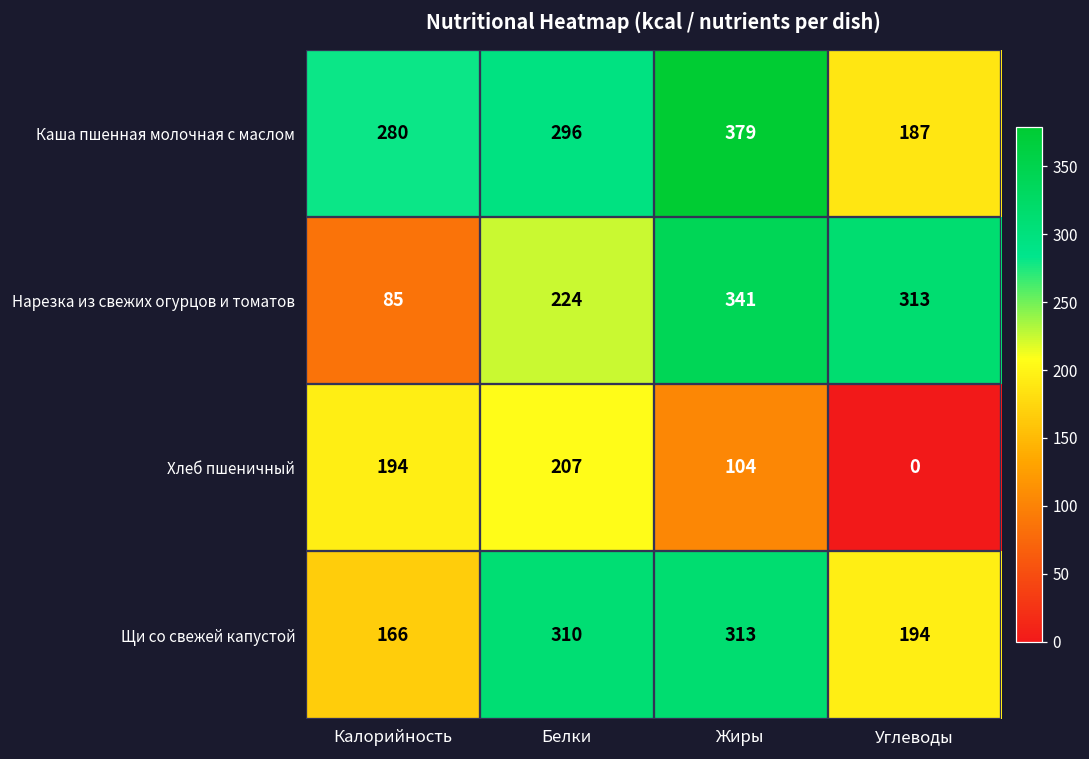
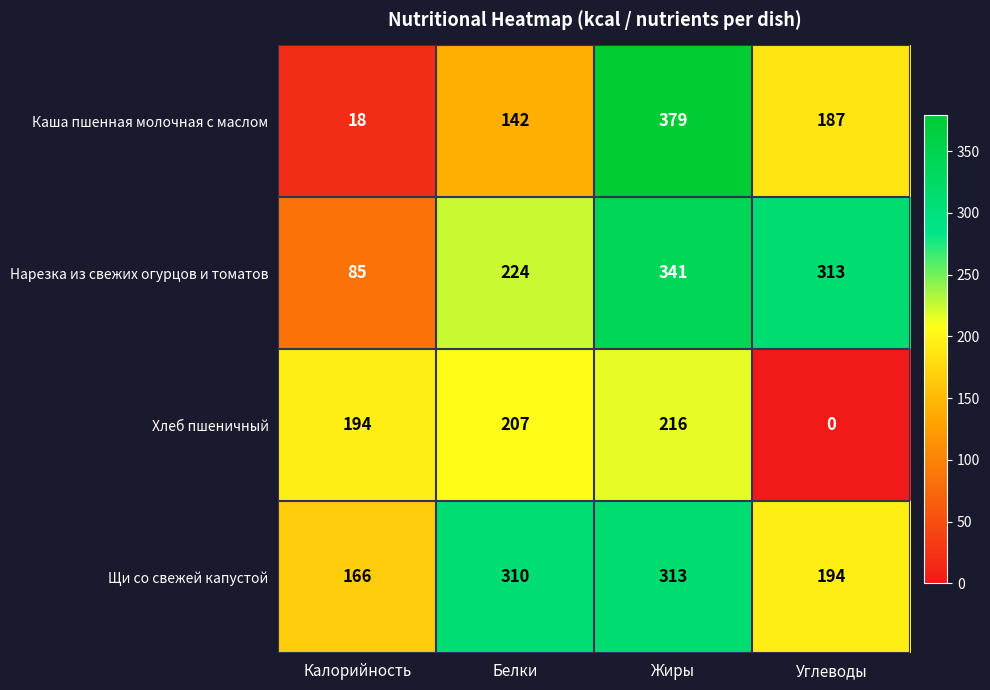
Каша пшенная молочная с маслом, Калорийность: 280 -> 18
Каша пшенная молочная с маслом, Белки: 296 -> 142
Хлеб пшеничный, Жиры: 104 -> 216
